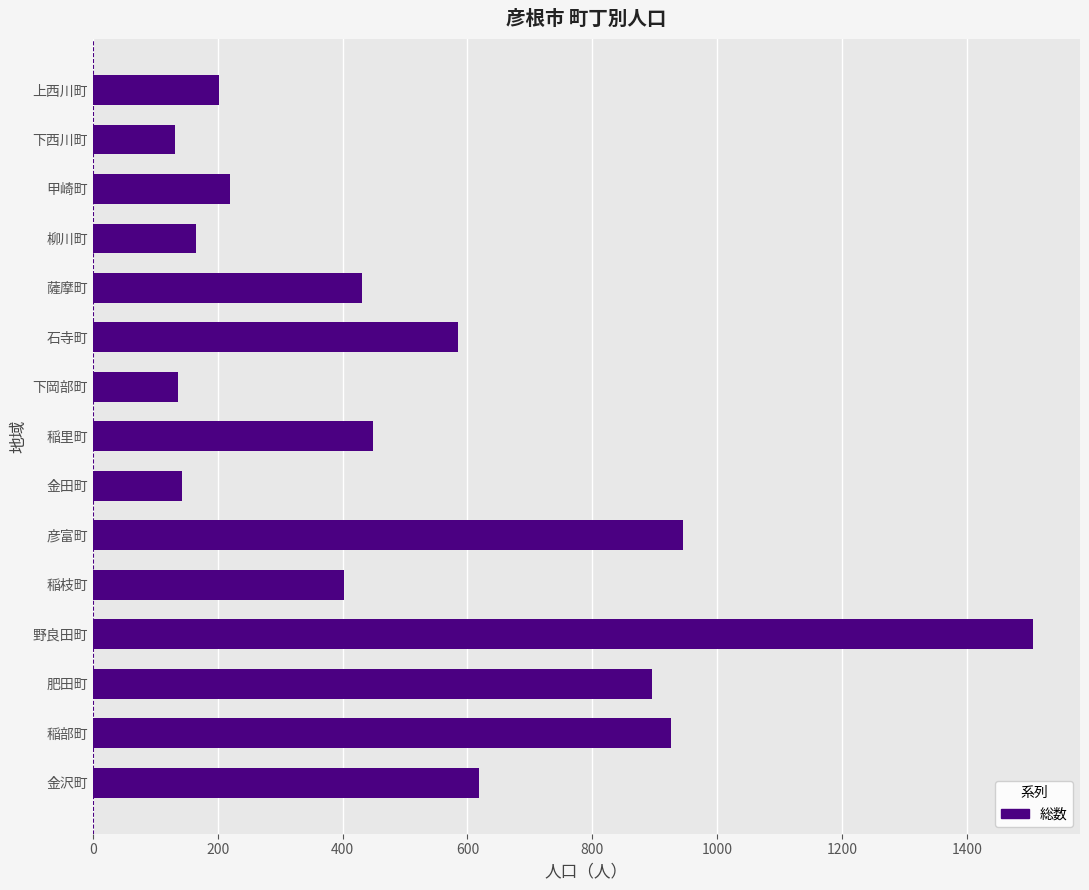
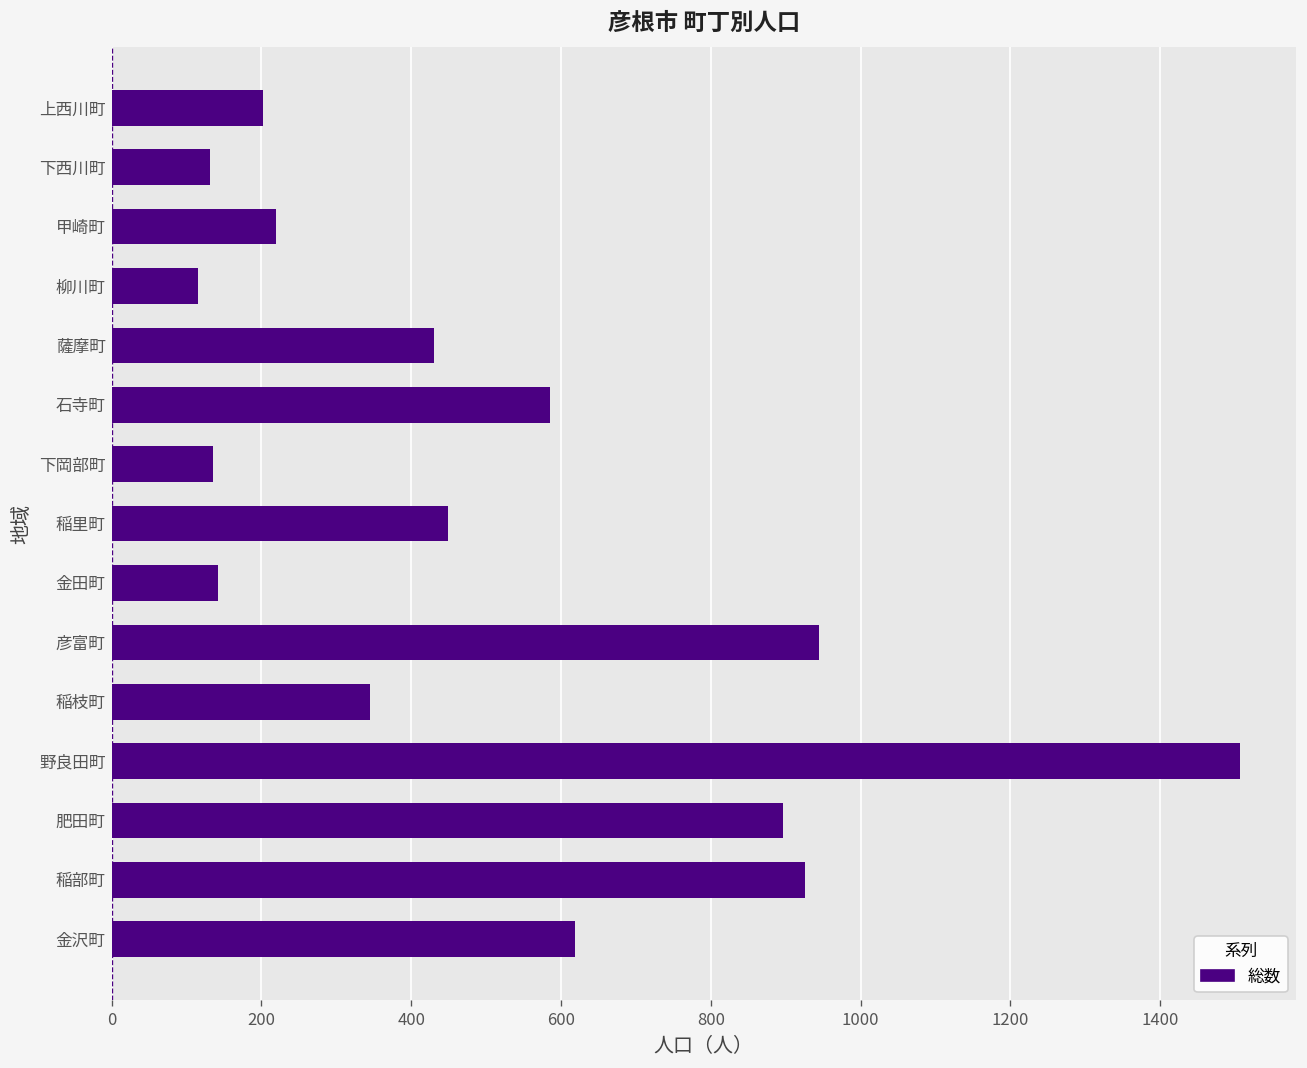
柳川町: 170 -> 120
稲枝町: 400 -> 350
